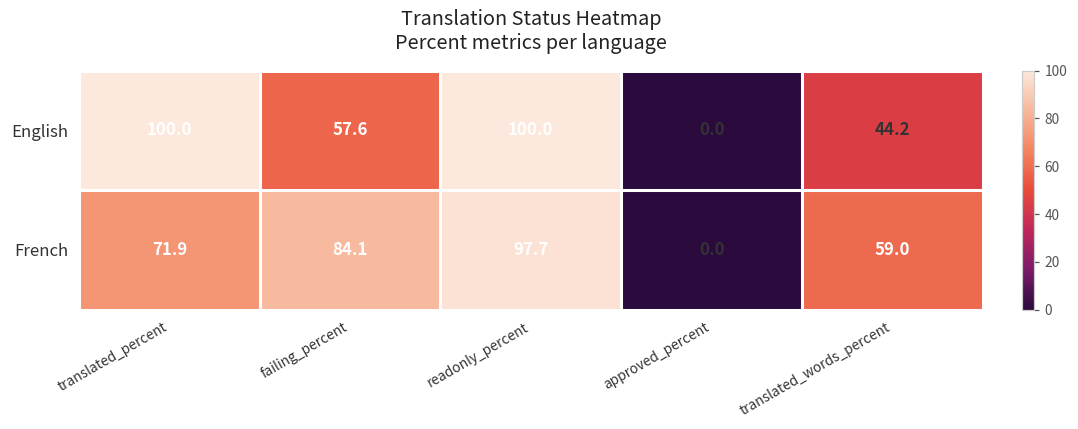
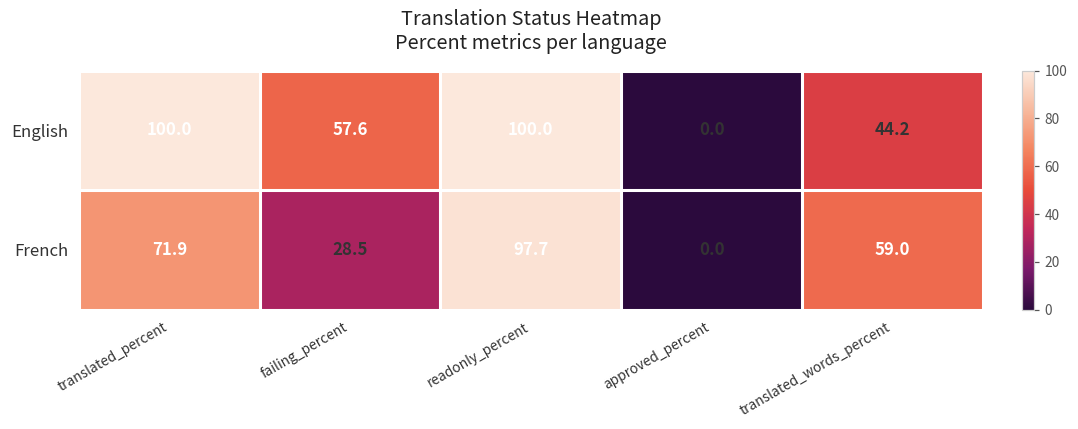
French, failing_percent: 84.1 -> 28.5
